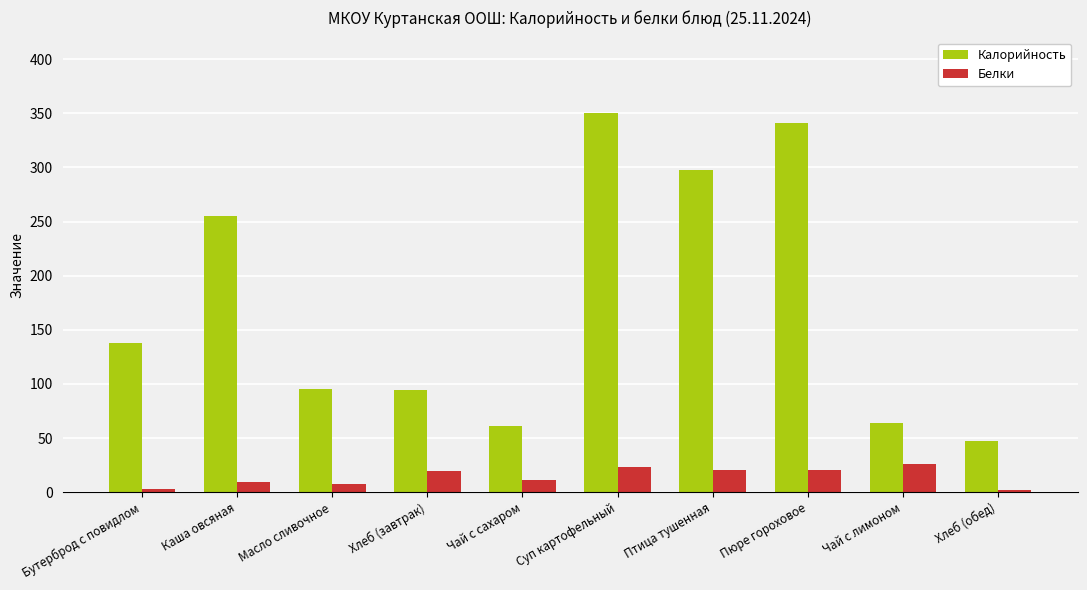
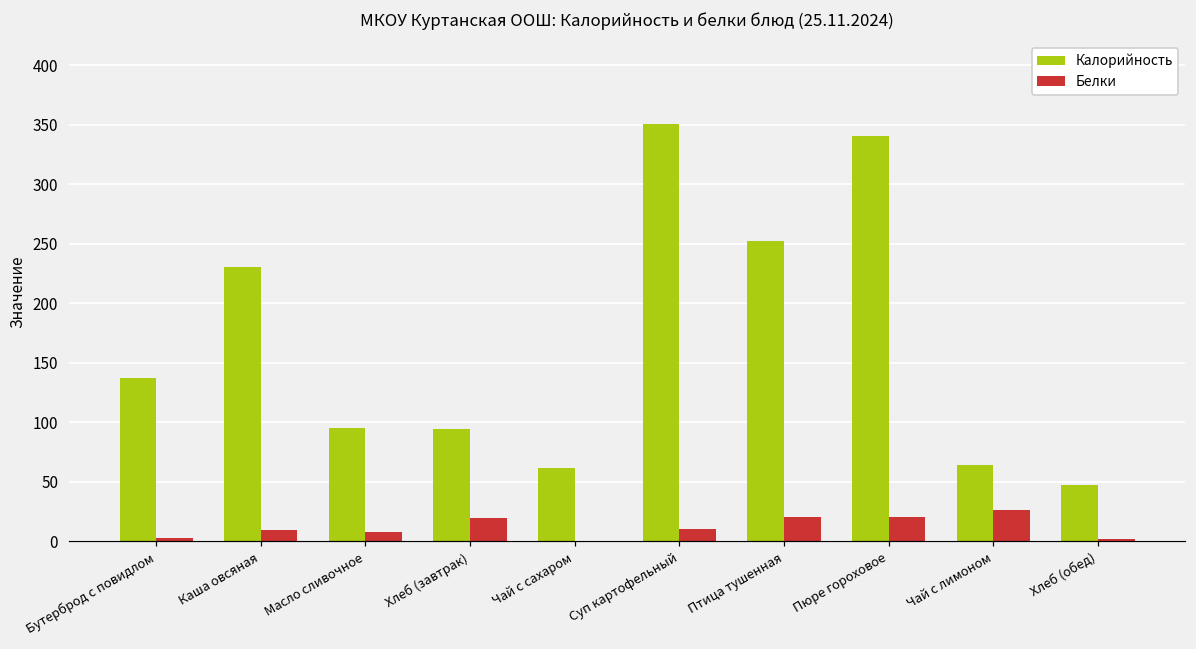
Калорийность, Каша овсяная: 255 -> 230
Белки, Чай с сахаром: 12 -> 0
Белки, Суп картофельный: 23 -> 11
Калорийность, Птица тушенная: 297 -> 253
